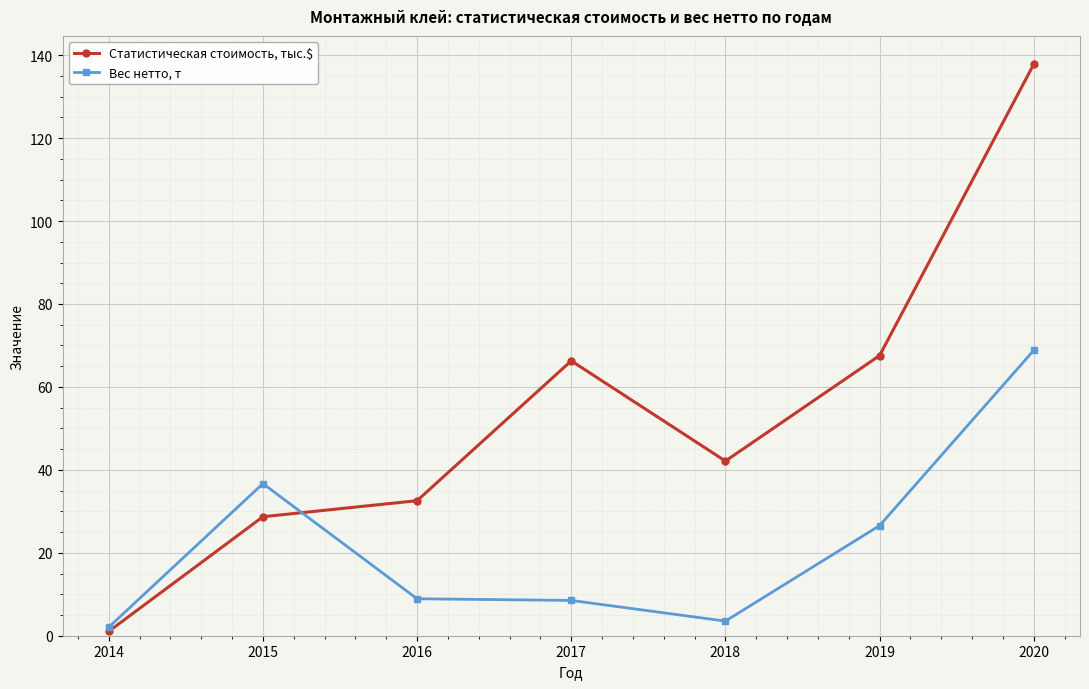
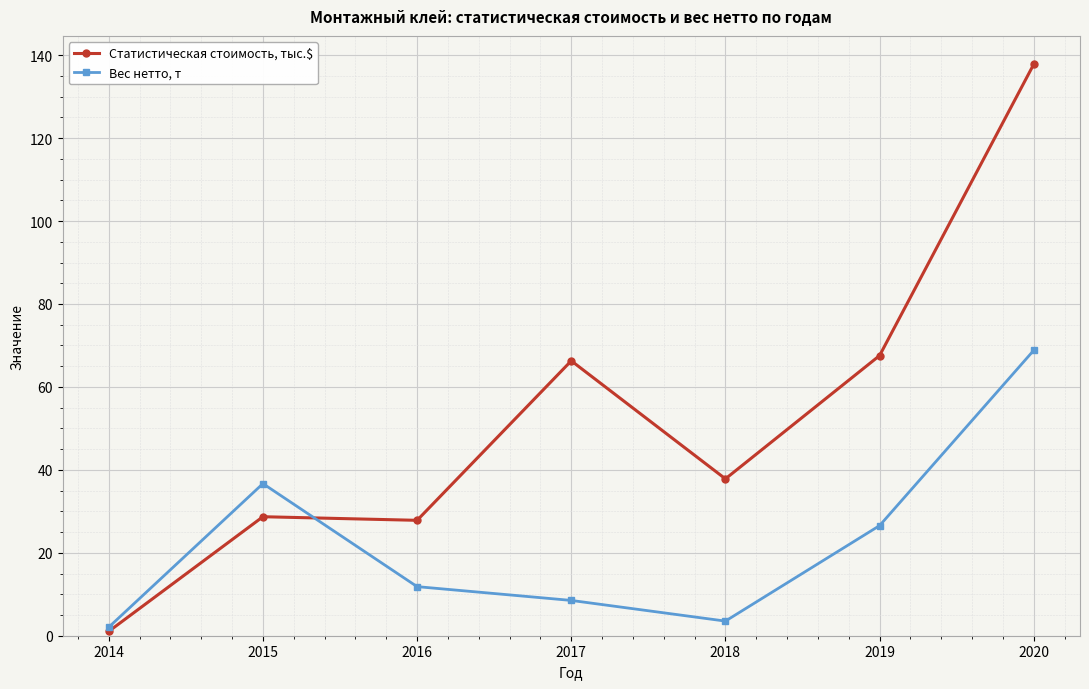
Статистическая стоимость, тыс.$, 2016: 33 -> 28
Вес нетто, т, 2016: 9 -> 12
Статистическая стоимость, тыс.$, 2018: 42 -> 38
